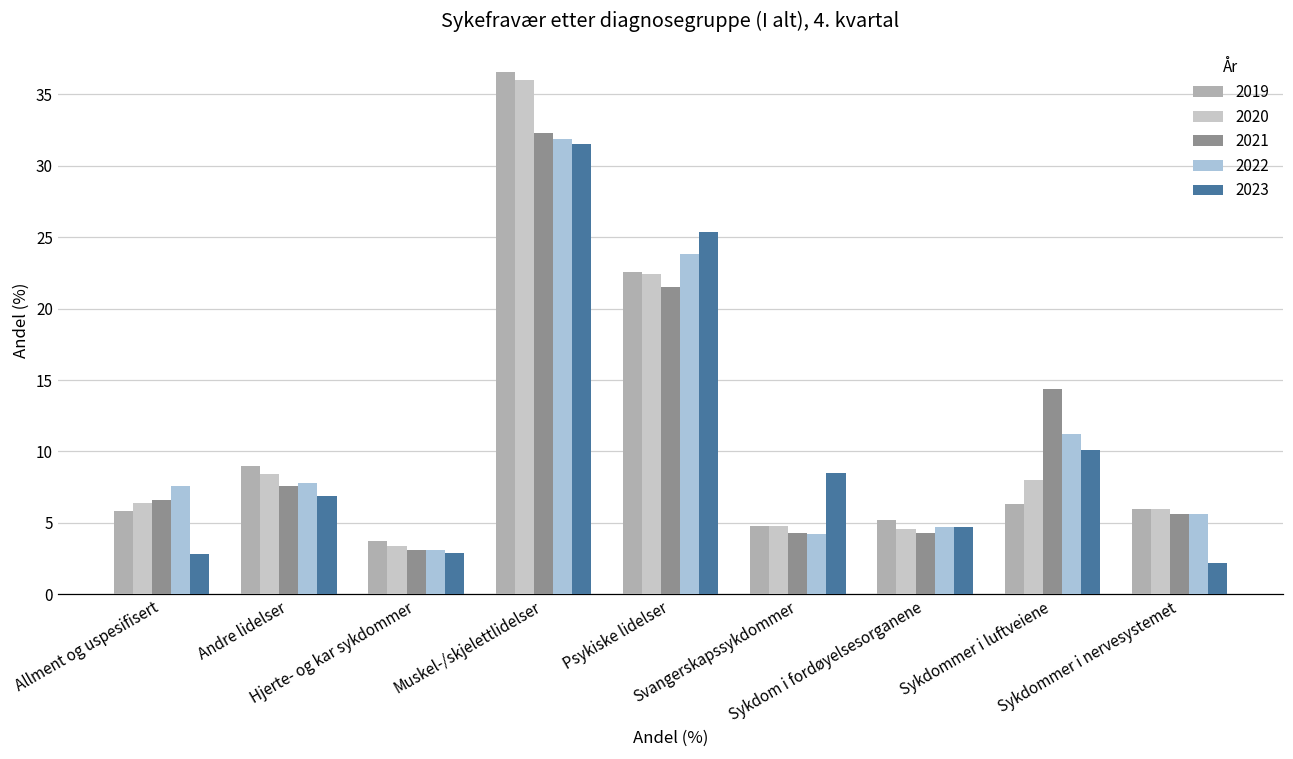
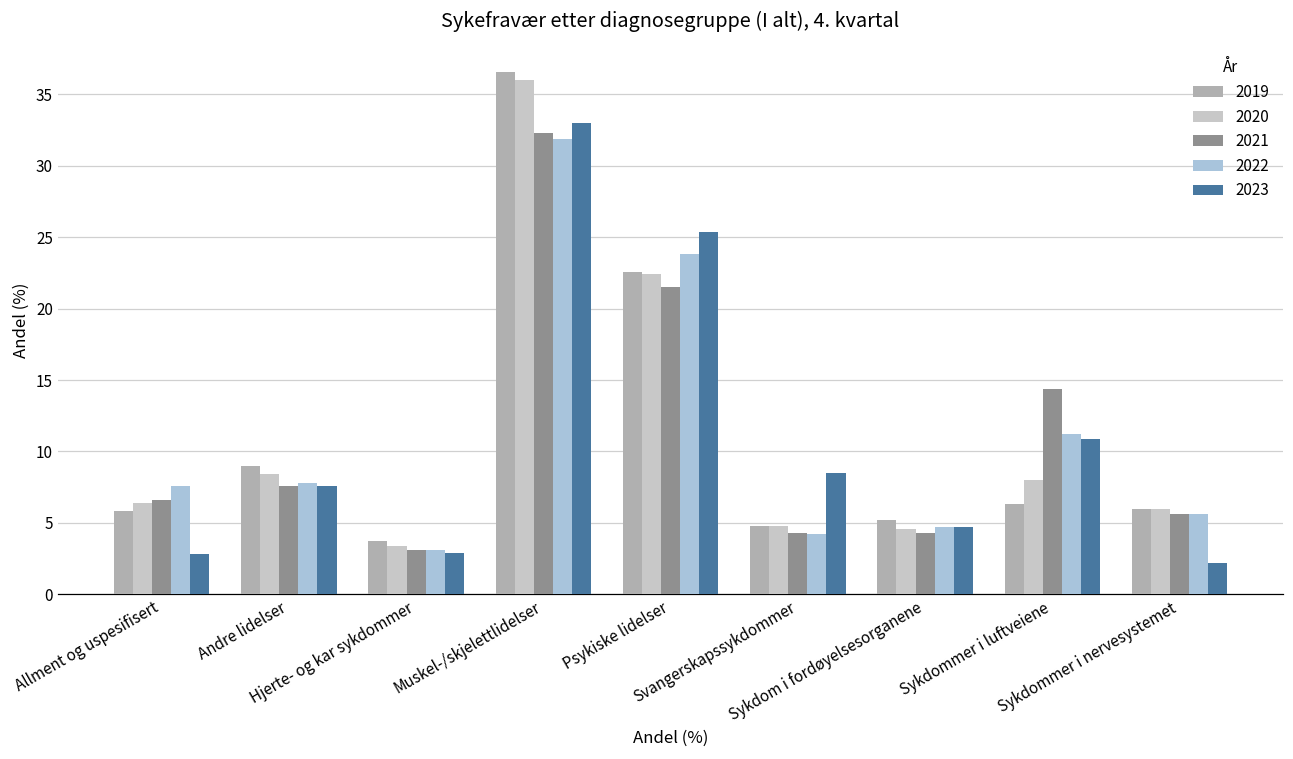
2023, Andre lidelser: 6.9 -> 7.6
2023, Muskel-/skjelettlidelser: 31.5 -> 33.0
2023, Sykdommer i luftveiene: 10.1 -> 10.9
